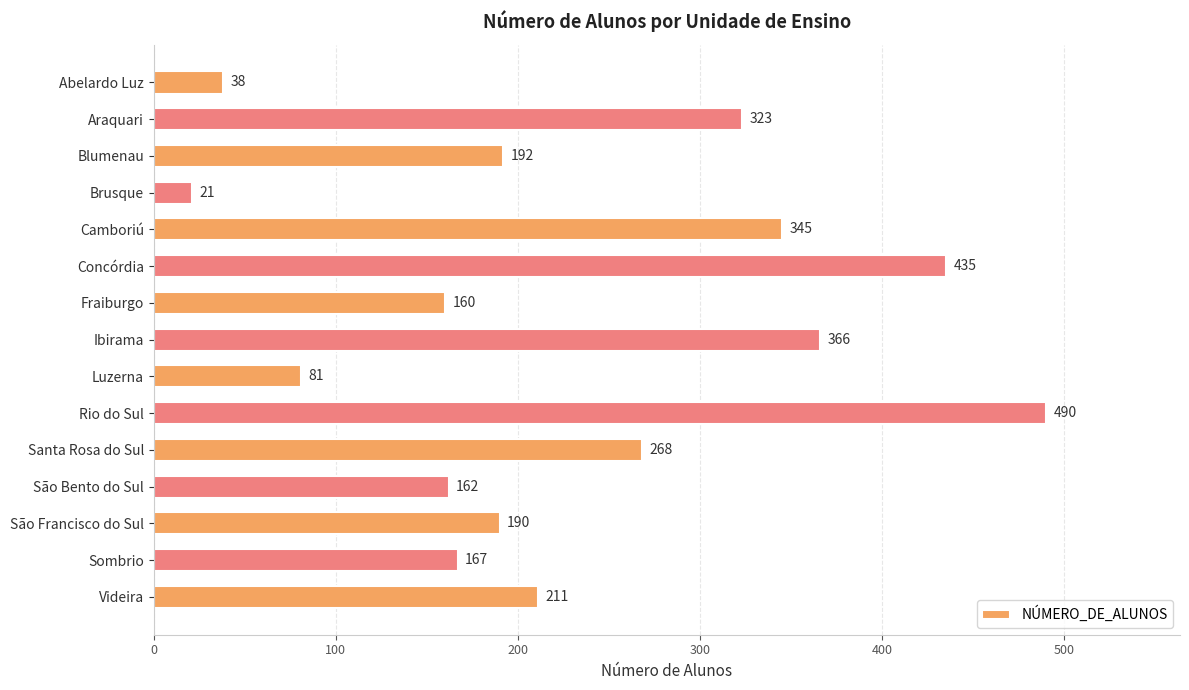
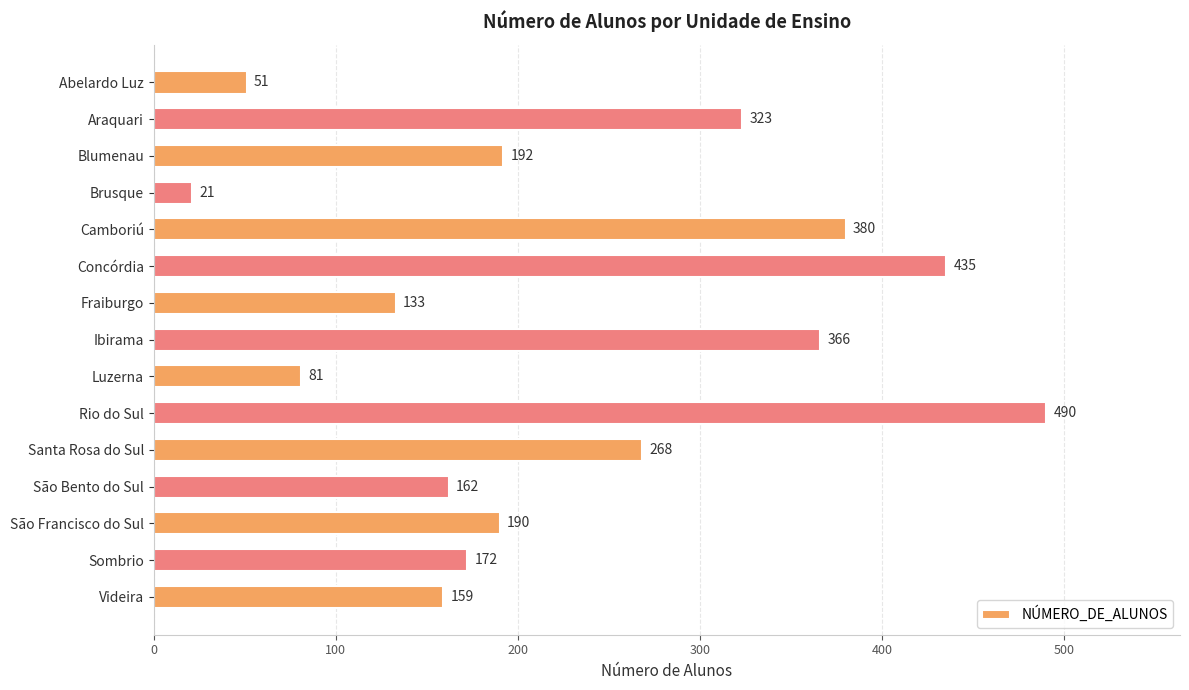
Abelardo Luz: 38 -> 51
Camboriú: 345 -> 380
Fraiburgo: 160 -> 133
Sombrio: 167 -> 172
Videira: 211 -> 159
